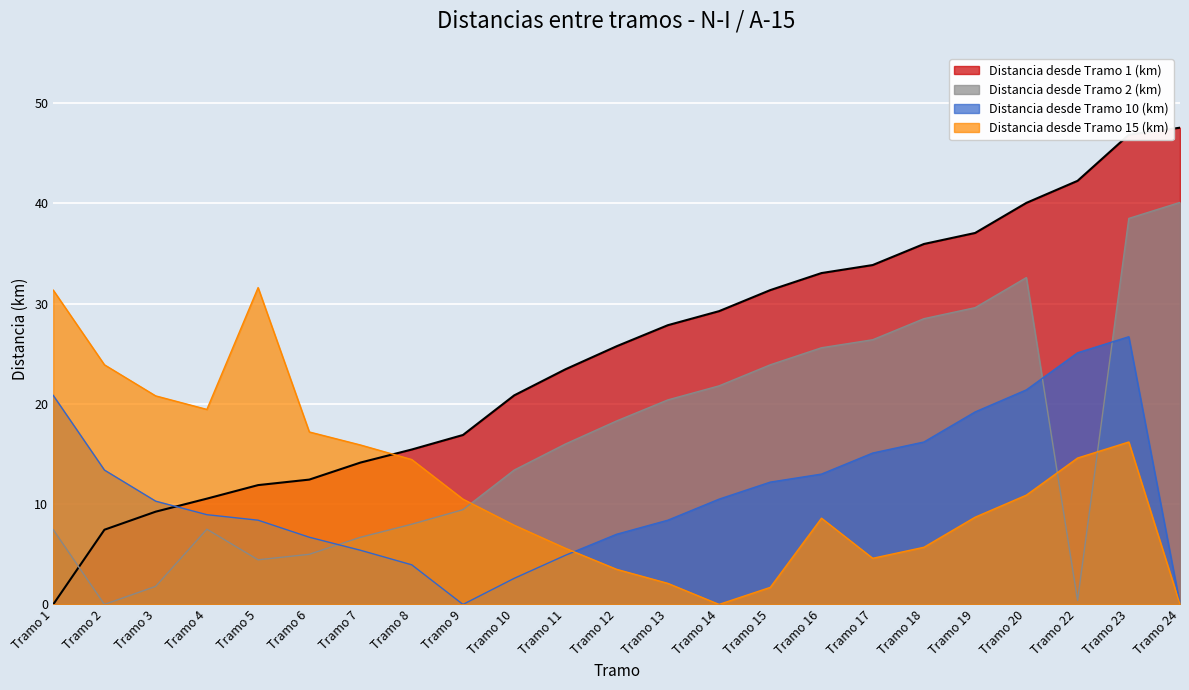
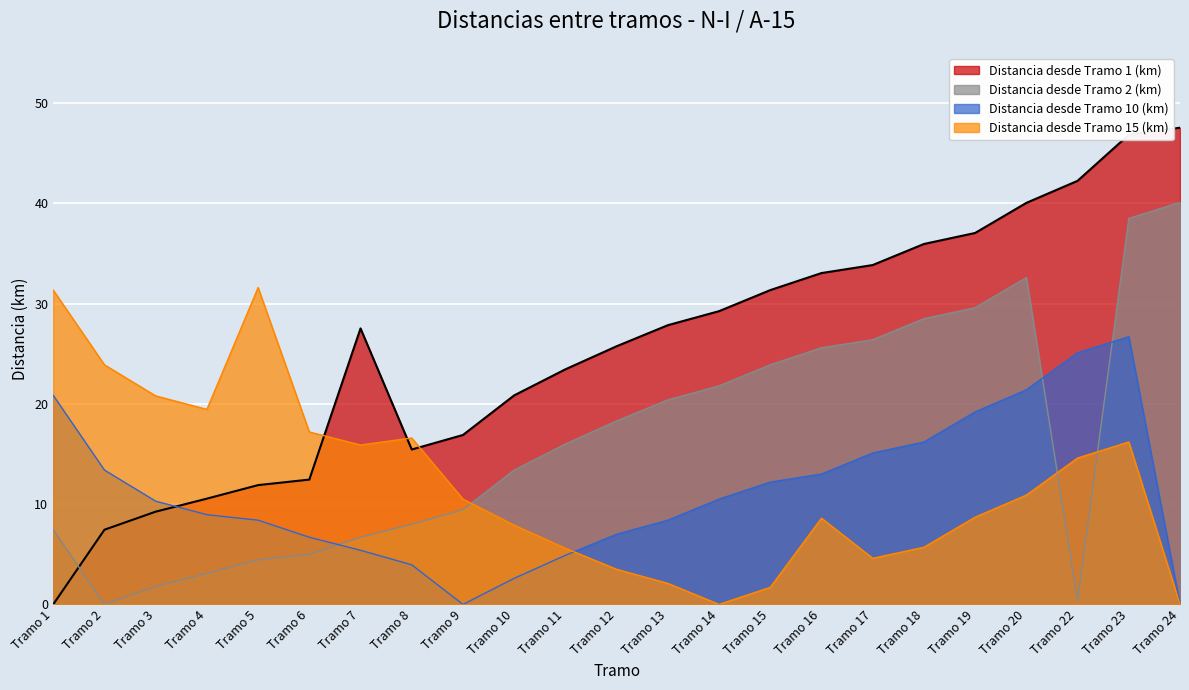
Distancia desde Tramo 2 (km), Tramo 4: 7.5 -> 3.1
Distancia desde Tramo 1 (km), Tramo 7: 14.2 -> 27.5
Distancia desde Tramo 15 (km), Tramo 8: 14.5 -> 16.6
